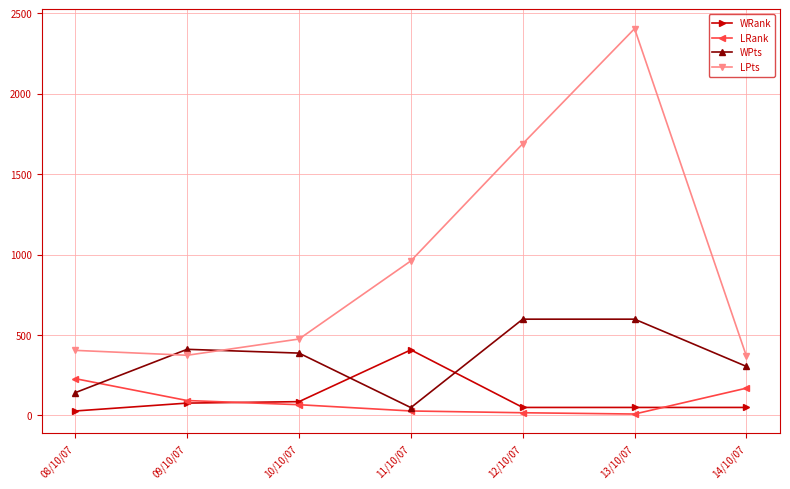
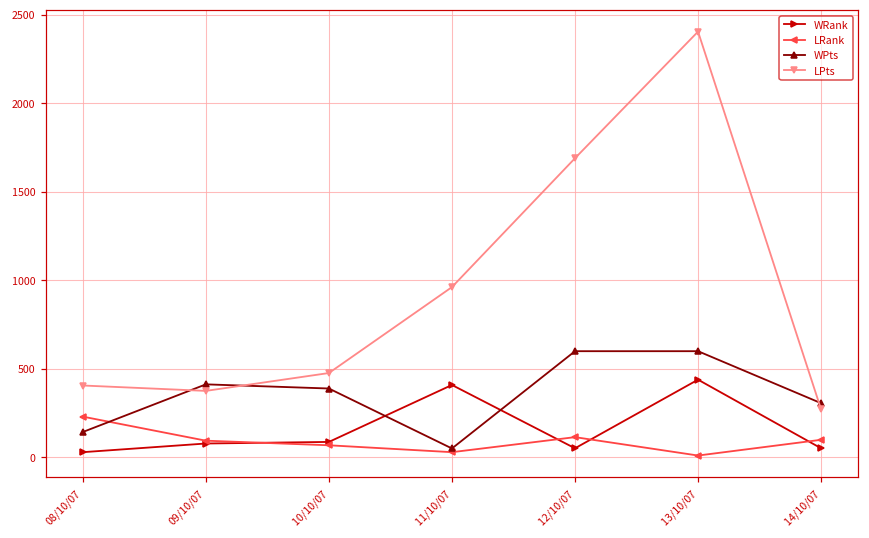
LRank, 12/10/07: 20 -> 110
WRank, 13/10/07: 50 -> 440
LRank, 14/10/07: 170 -> 100
LPts, 14/10/07: 370 -> 270
